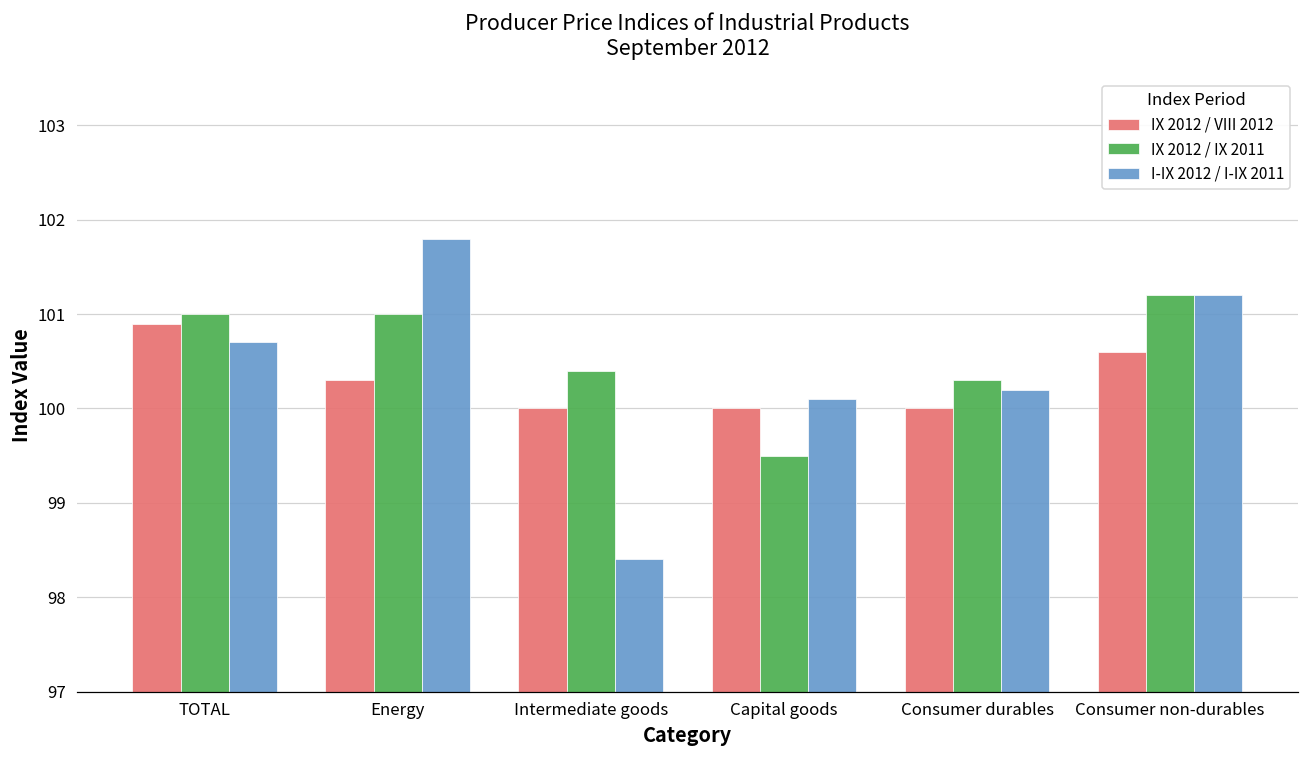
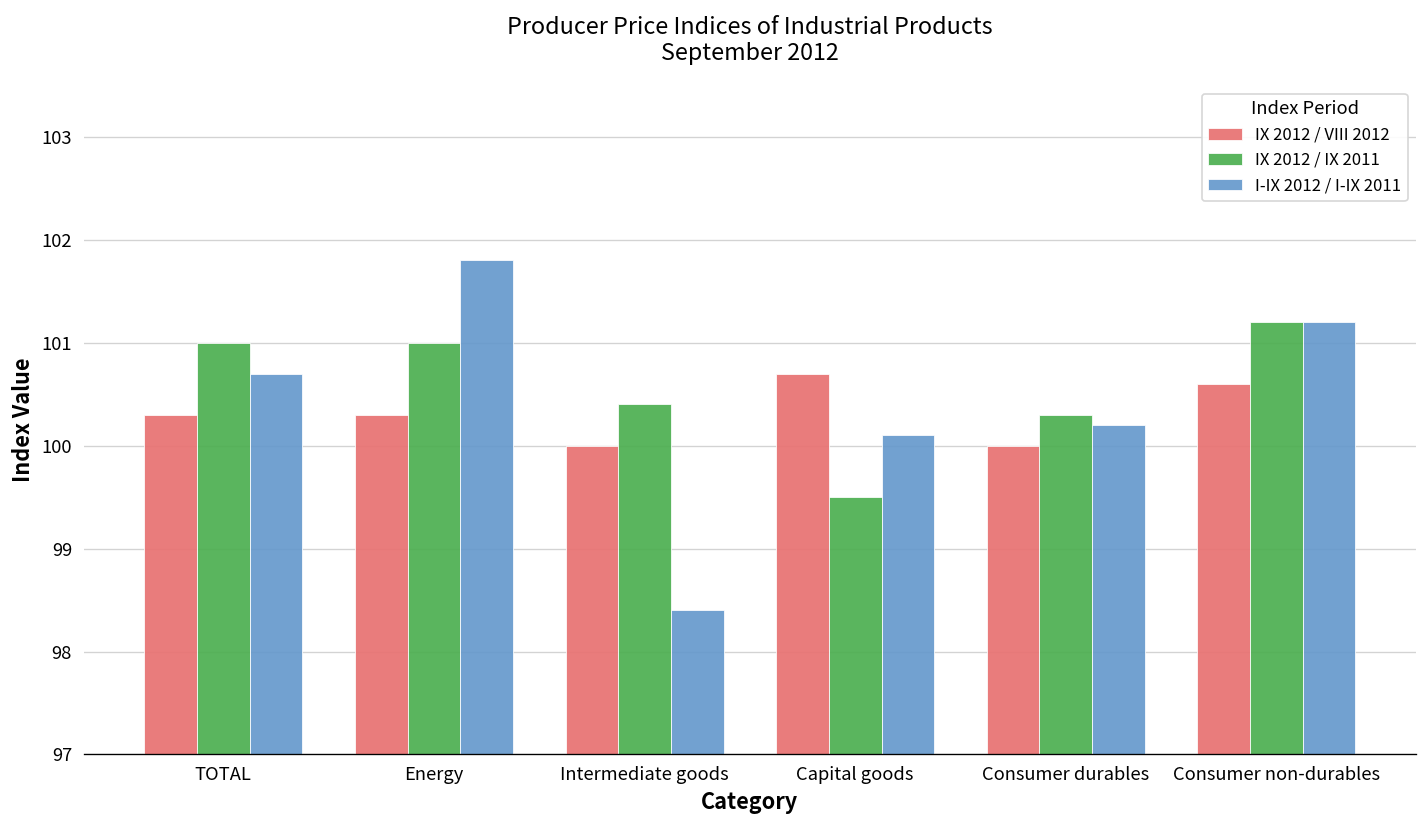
IX 2012 / VIII 2012, TOTAL: 100.9 -> 100.3
IX 2012 / VIII 2012, Capital goods: 100.0 -> 100.7
